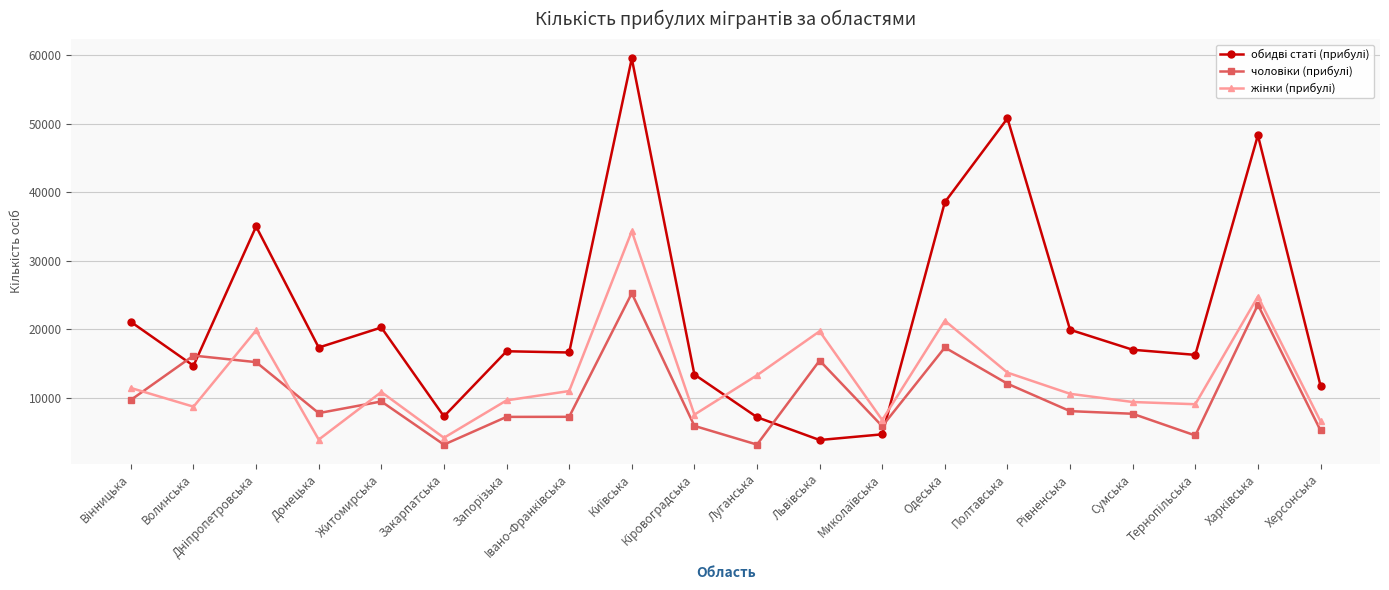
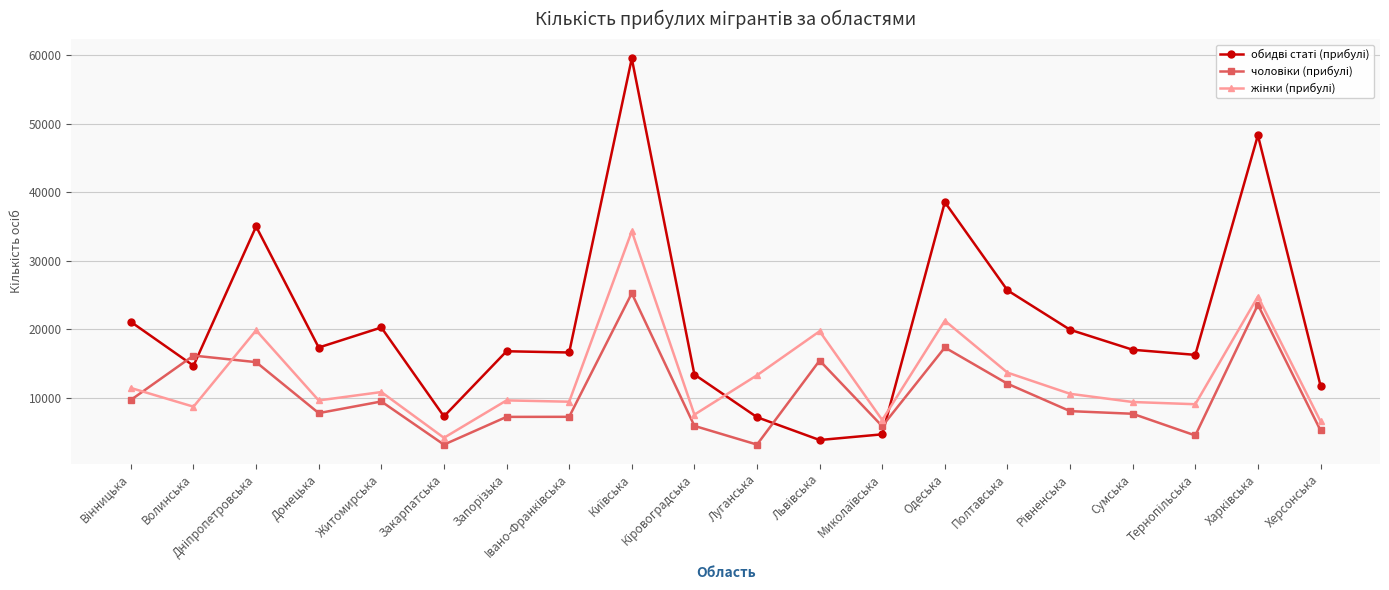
жінки (прибулі), Донецька: 4000 -> 10000
жінки (прибулі), Івано-Франківська: 11000 -> 9000
обидві статі (прибулі), Полтавська: 51000 -> 26000
